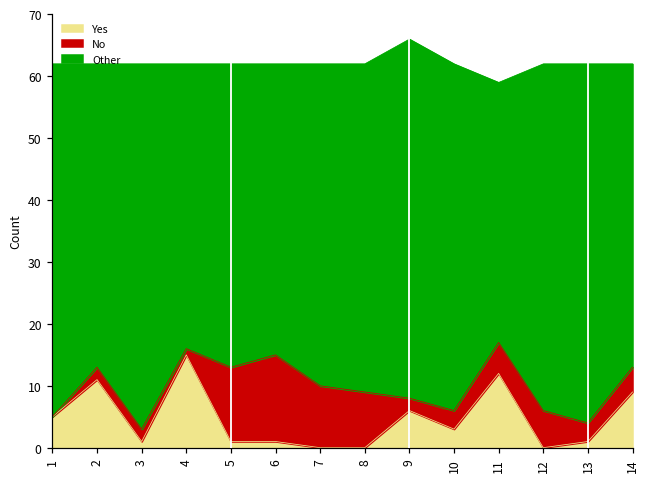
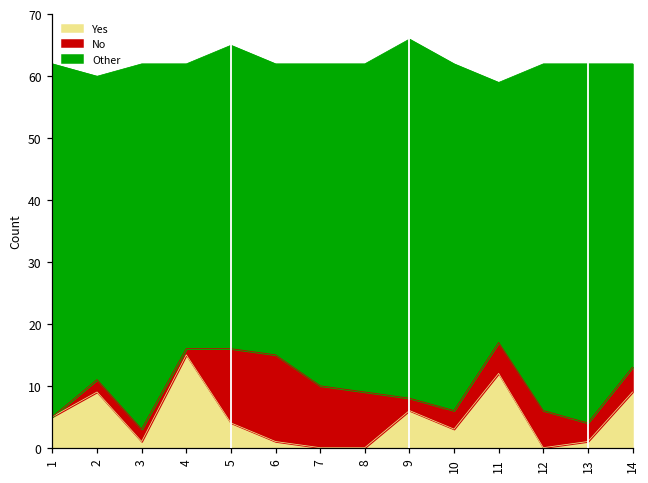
Yes, 2: 11 -> 9
Yes, 5: 1 -> 4
